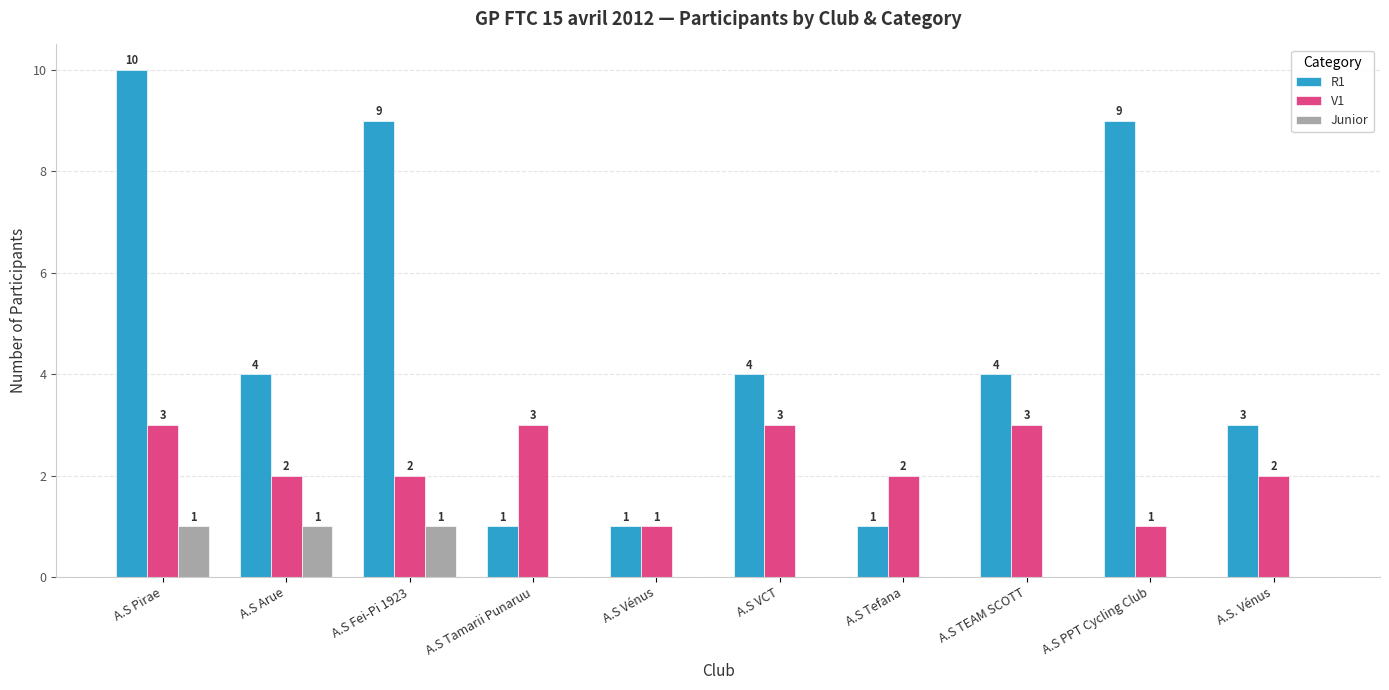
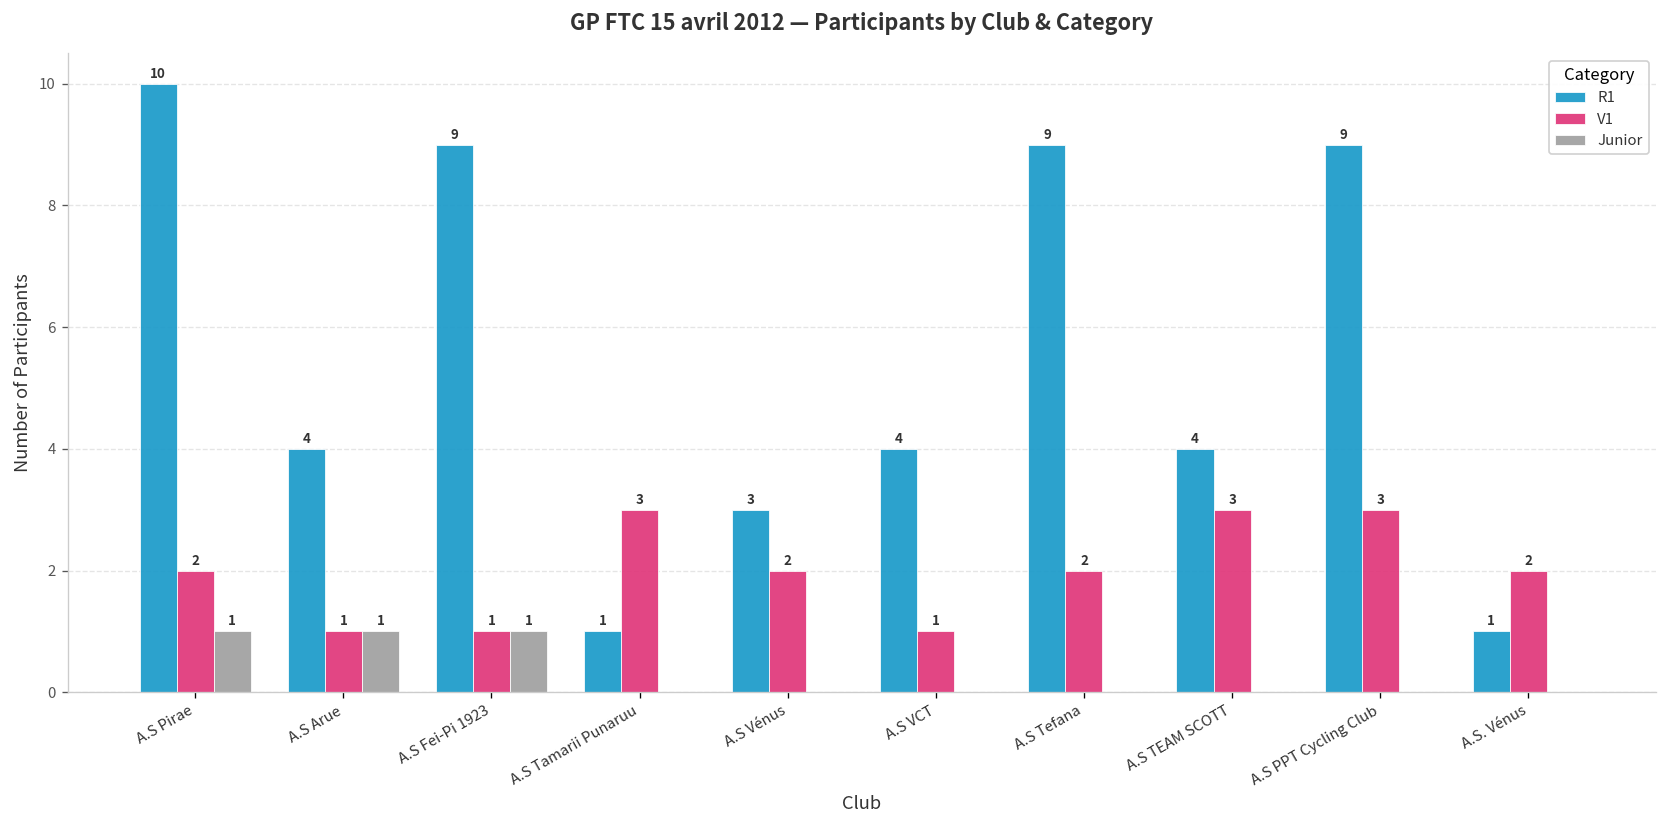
V1, A.S Pirae: 3 -> 2
V1, A.S Arue: 2 -> 1
V1, A.S Fei-Pi 1923: 2 -> 1
R1, A.S Vénus: 1 -> 3
V1, A.S Vénus: 1 -> 2
V1, A.S VCT: 3 -> 1
R1, A.S Tefana: 1 -> 9
V1, A.S PPT Cycling Club: 1 -> 3
R1, A.S. Vénus: 3 -> 1
